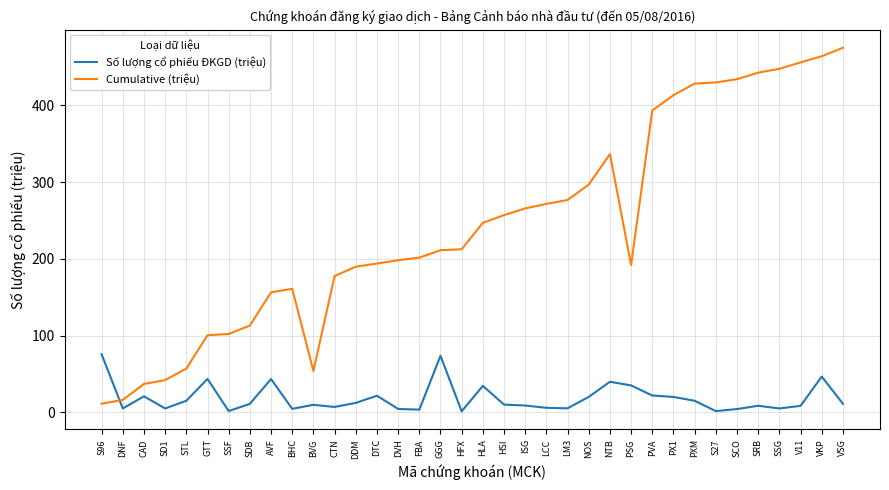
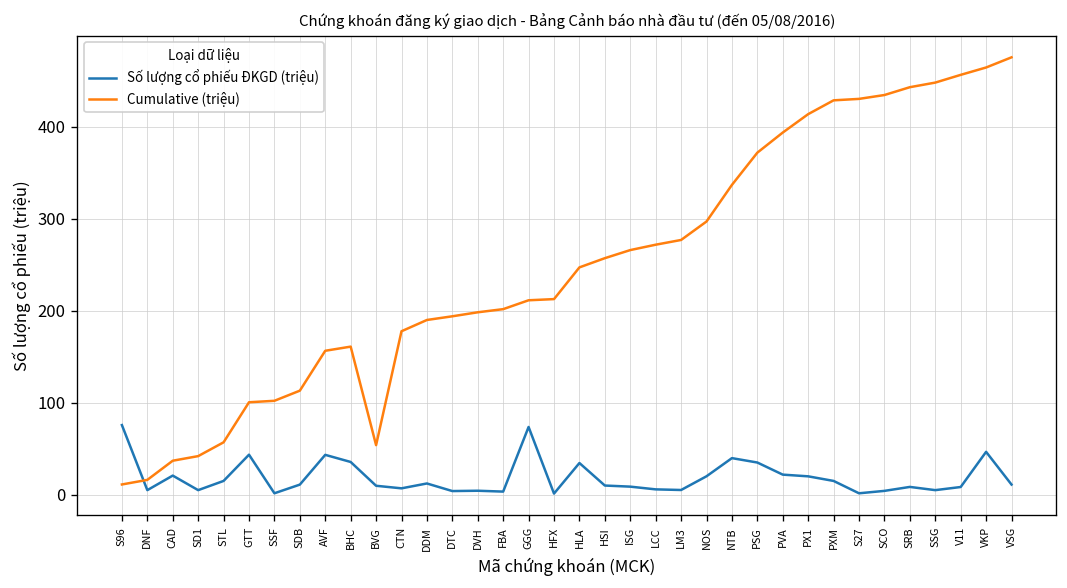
Số lượng cổ phiếu ĐKGD (triệu), BHC: 0 -> 40
Số lượng cổ phiếu ĐKGD (triệu), DTC: 20 -> 0
Cumulative (triệu), PSG: 190 -> 370
